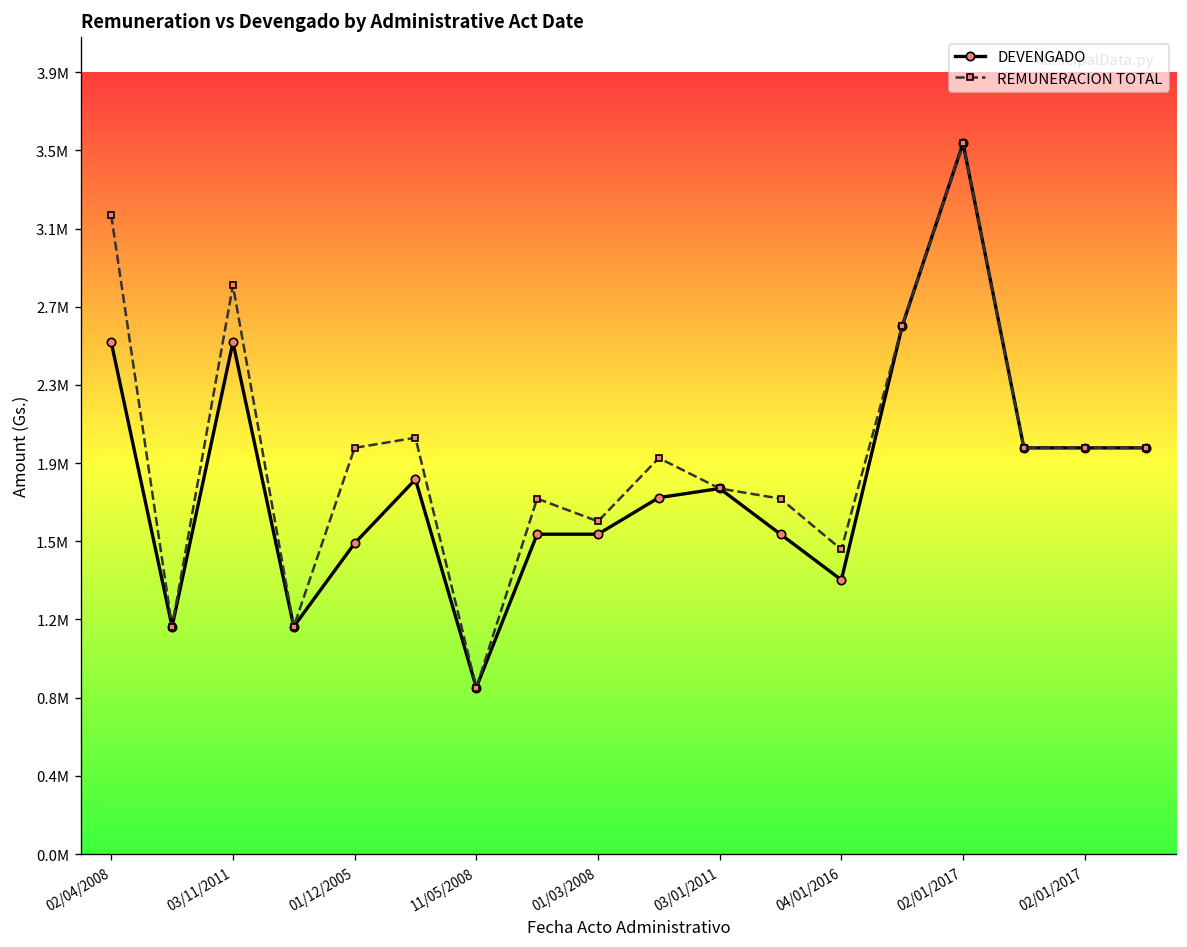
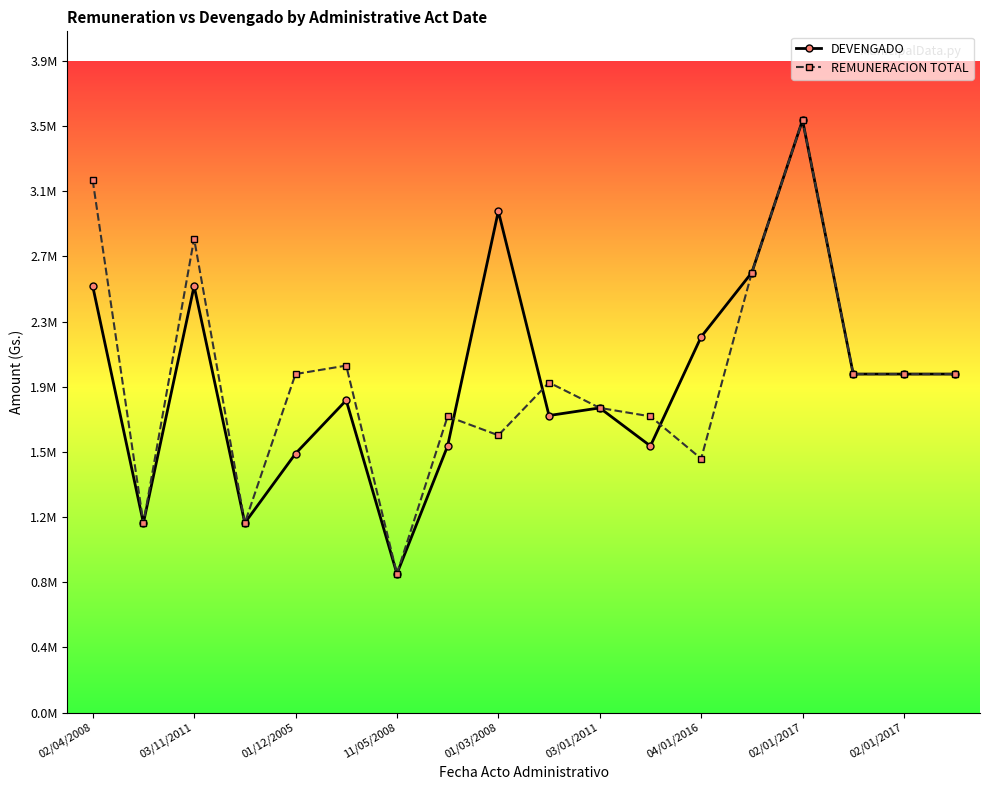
DEVENGADO, 01/03/2008: 1580000 -> 2960000
DEVENGADO, 04/01/2016: 1350000 -> 2220000
